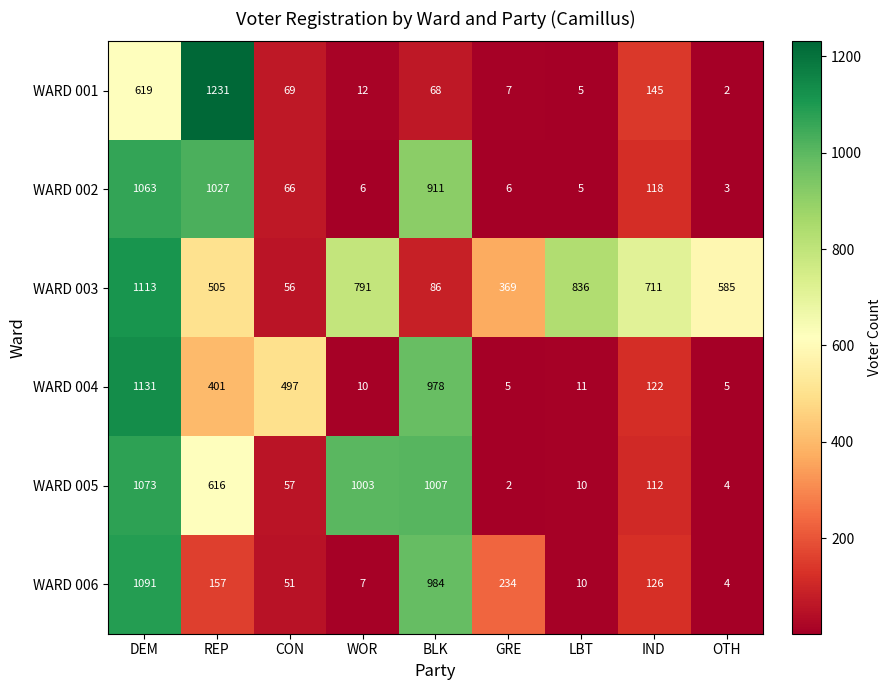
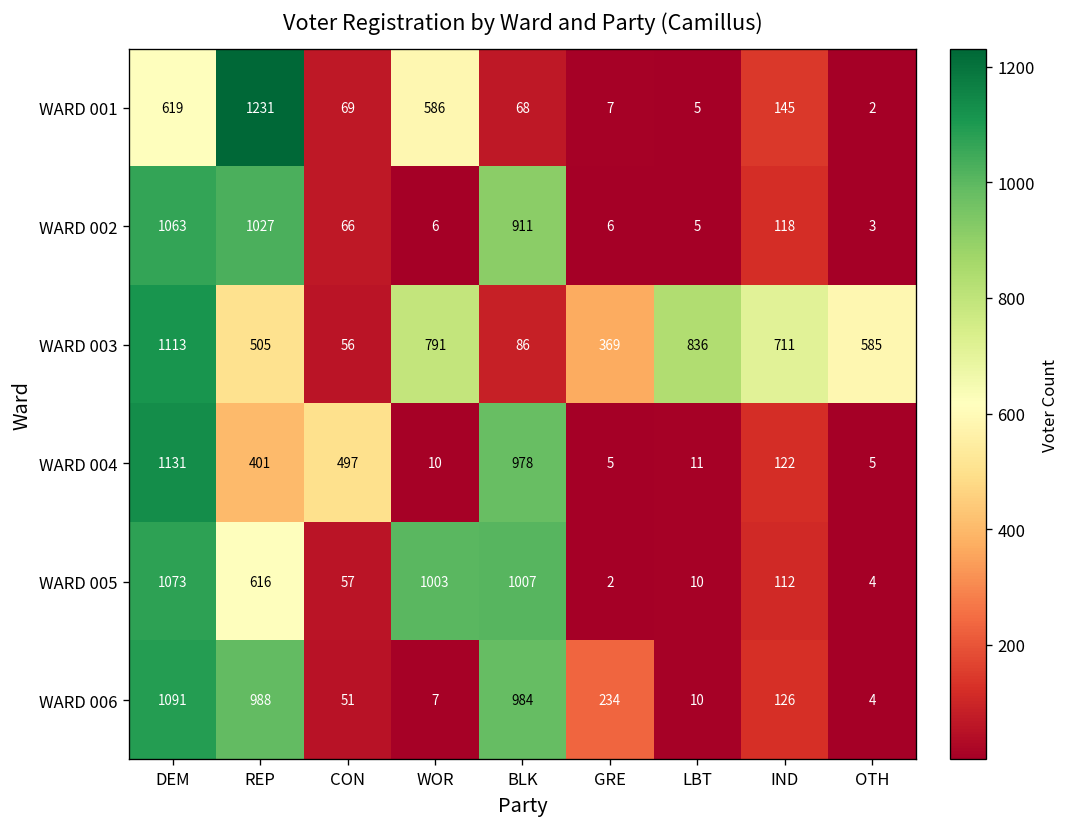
WARD 001, WOR: 12 -> 586
WARD 006, REP: 157 -> 988
